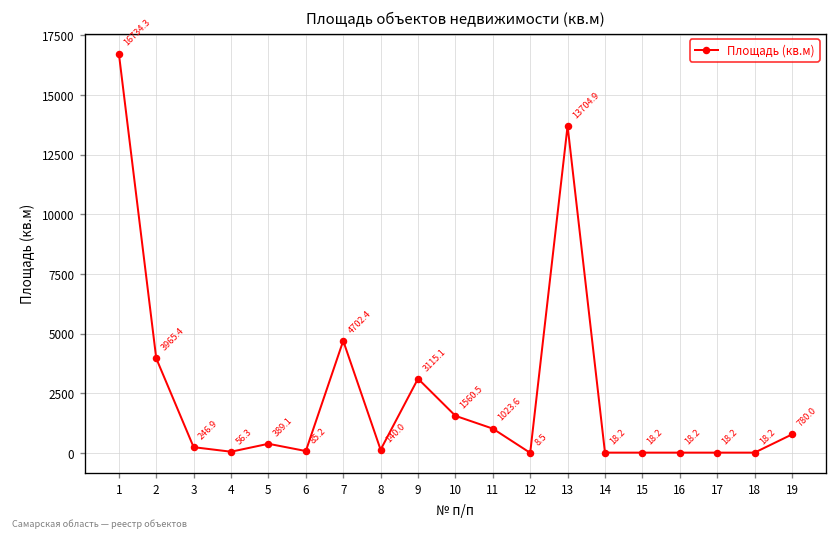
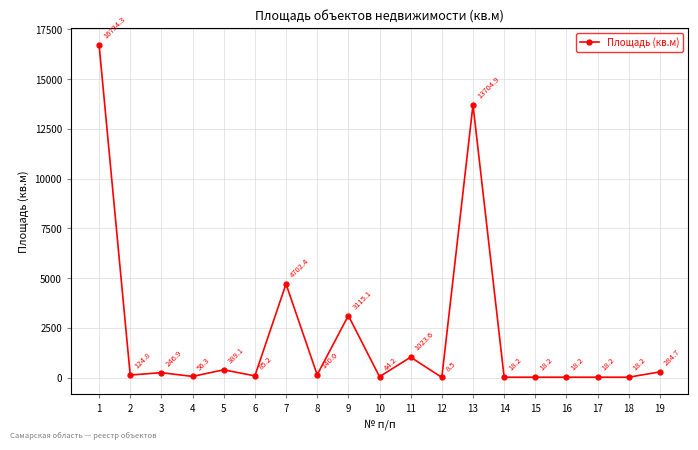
2: 3965.4 -> 124.8
10: 1560.5 -> 44.2
19: 780.0 -> 284.7
